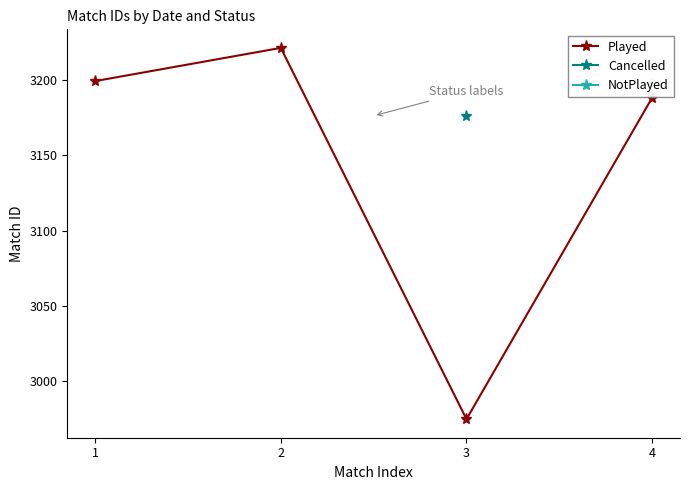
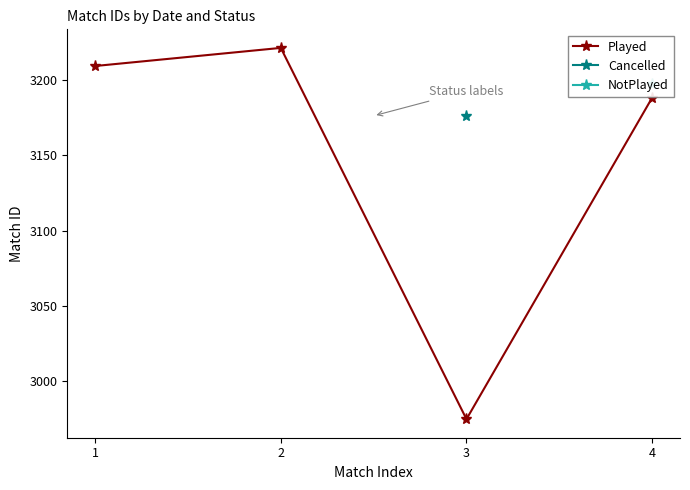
Played, 1: 3199 -> 3209
